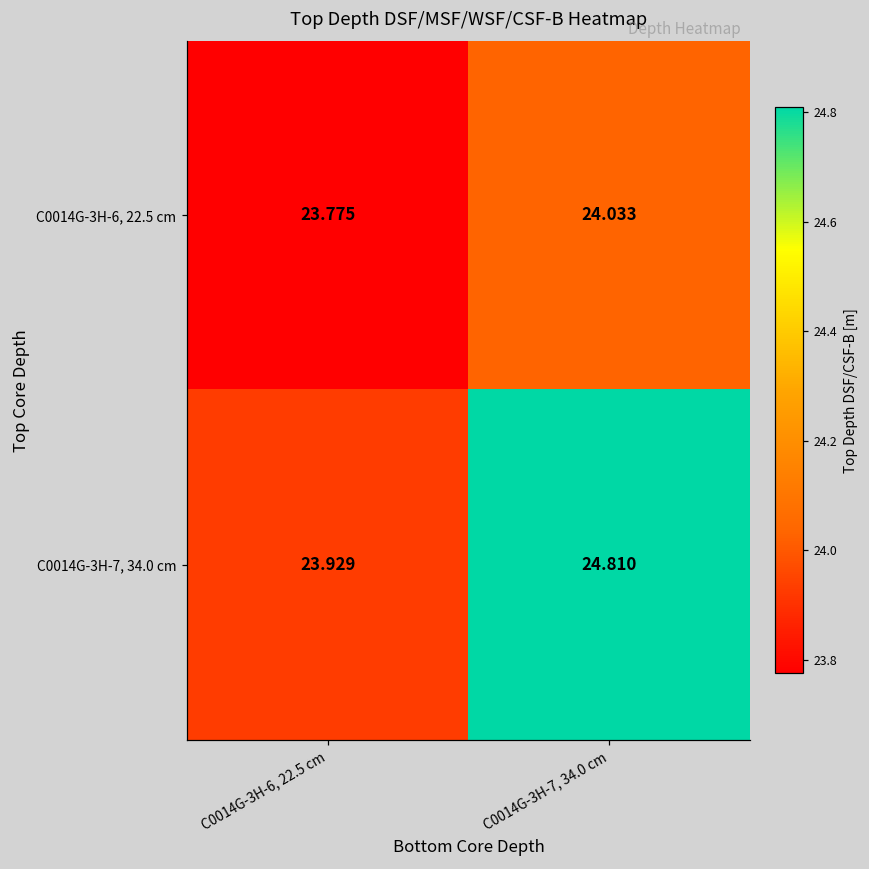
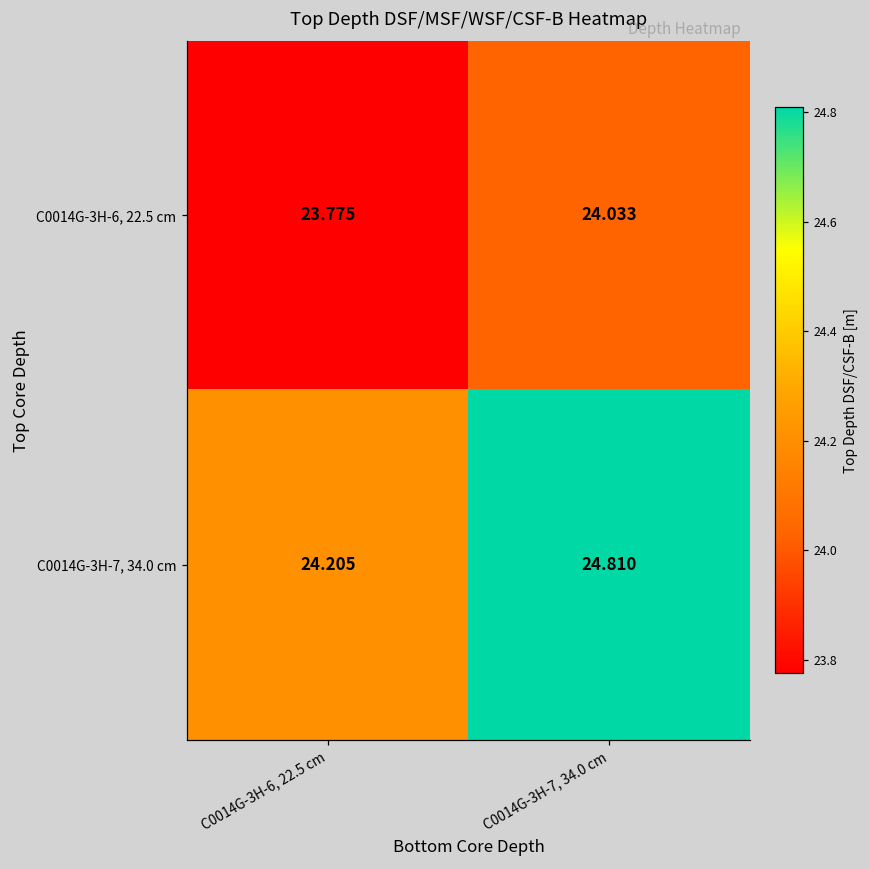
C0014G-3H-7, 34.0 cm, C0014G-3H-6, 22.5 cm: 23.929 -> 24.205
